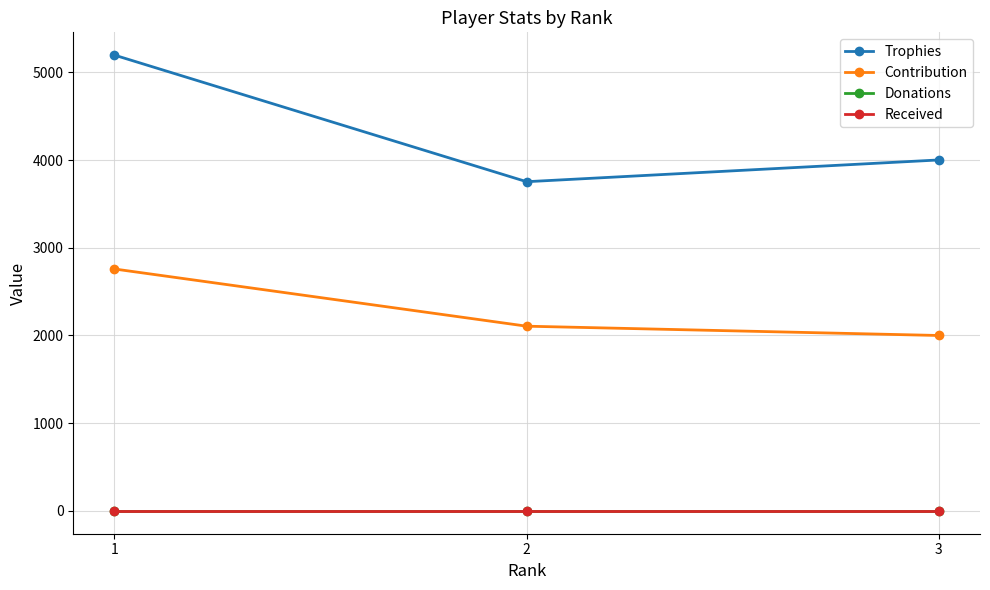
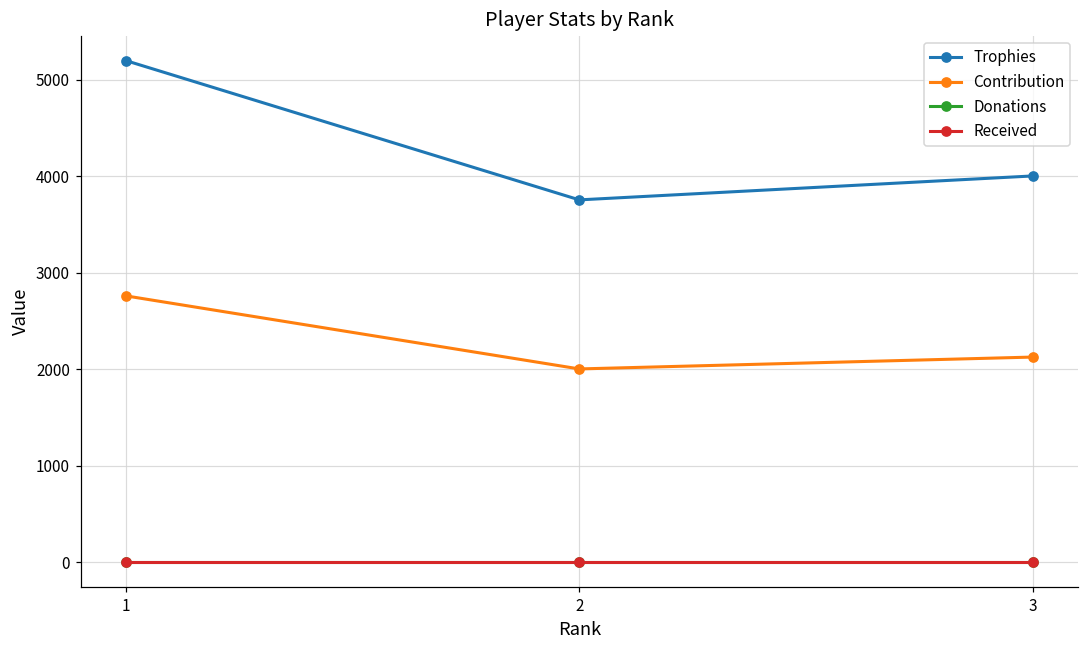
Contribution, 2: 2100 -> 2000
Contribution, 3: 2000 -> 2100
